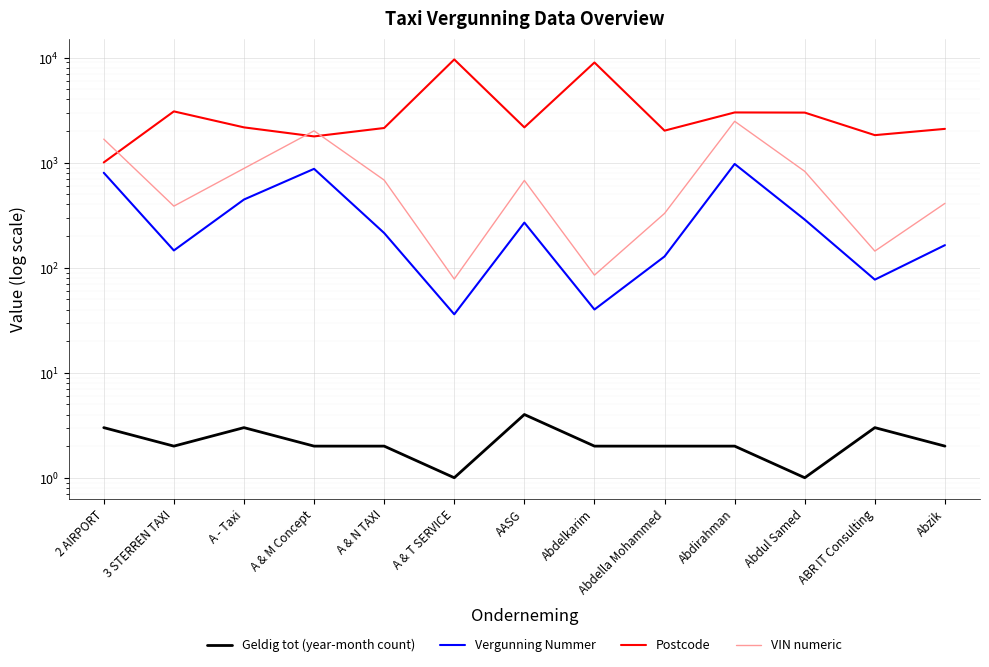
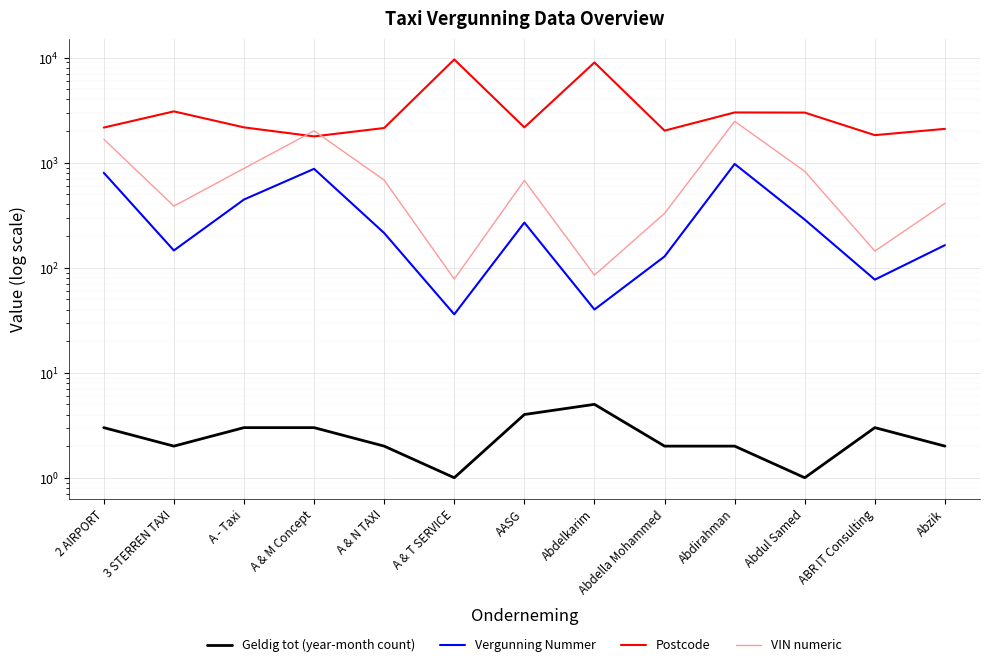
Postcode, 2 AIRPORT: 1000 -> 2200
Geldig tot (year-month count), A & M Concept: 2 -> 3
Geldig tot (year-month count), Abdelkarim: 2 -> 5
